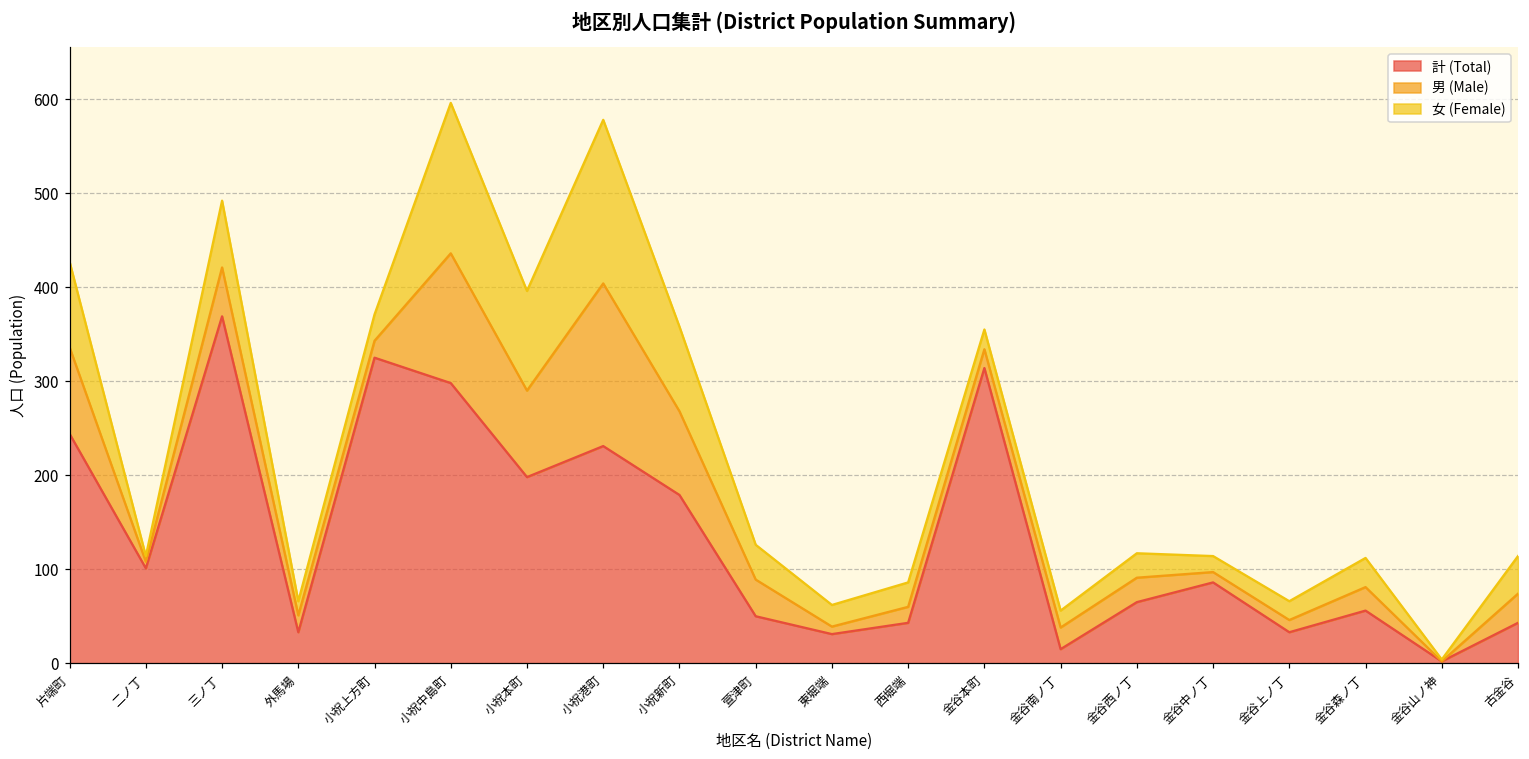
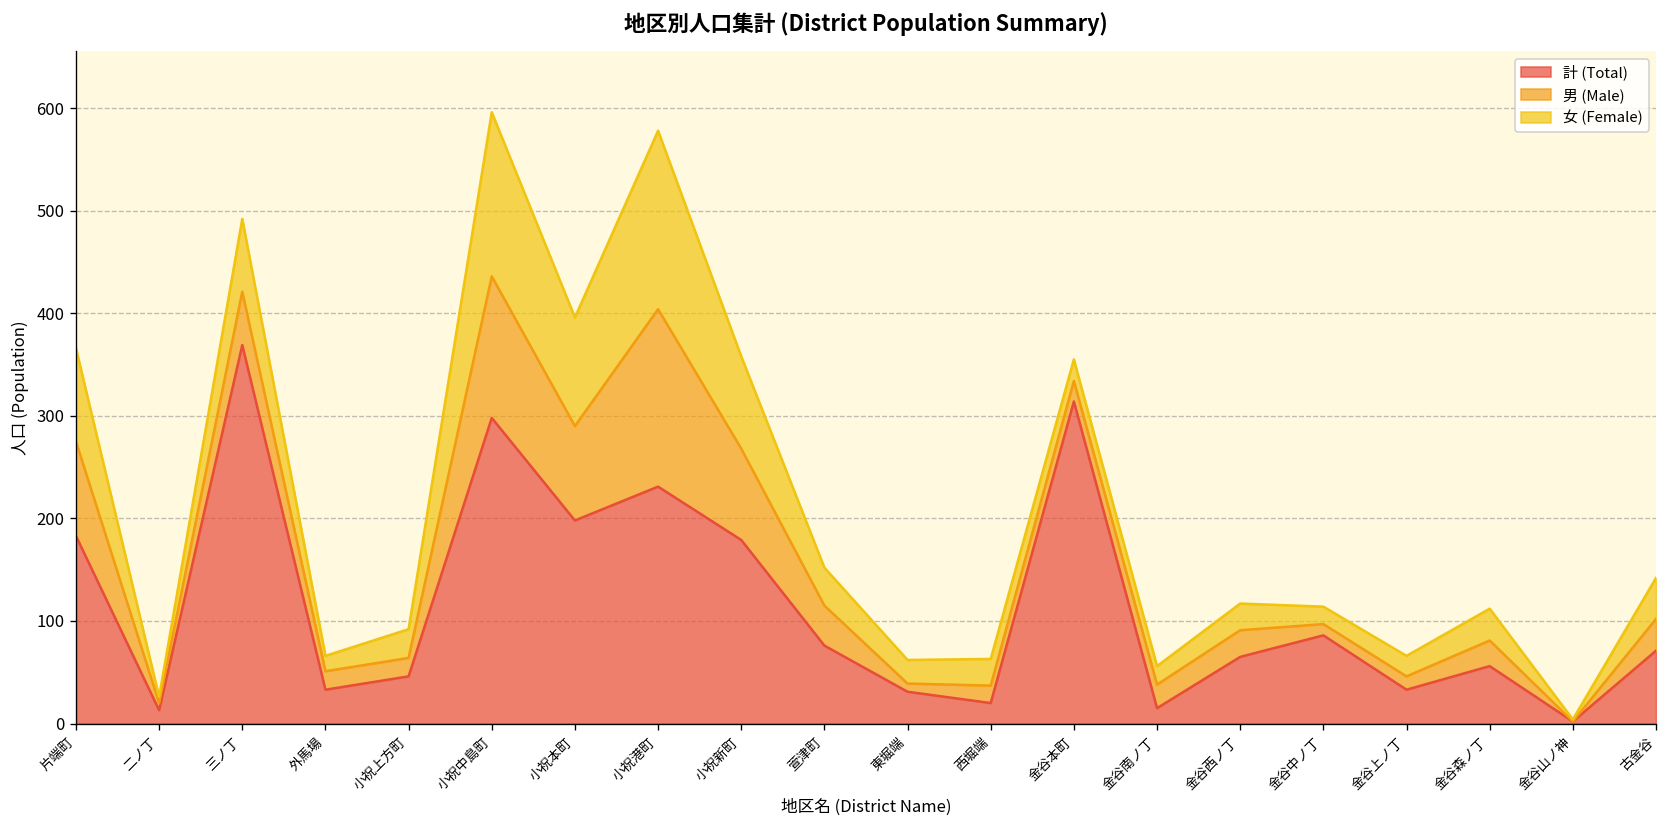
計 (Total), 片端町: 240 -> 180
計 (Total), 二ノ丁: 100 -> 10
計 (Total), 小祝上方町: 330 -> 50
計 (Total), 萱津町: 50 -> 80
計 (Total), 西堀端: 40 -> 20
計 (Total), 古金谷: 40 -> 70
